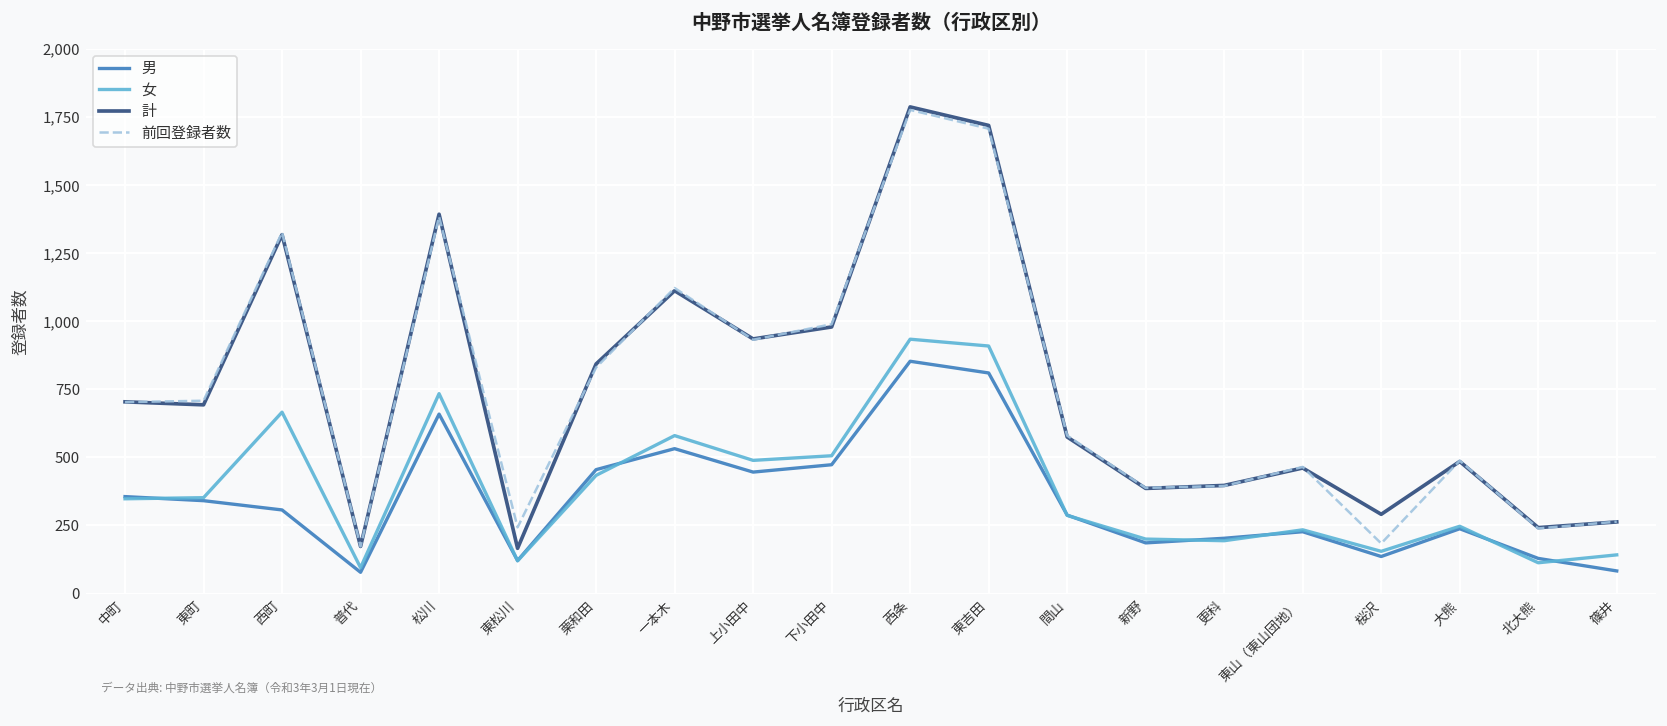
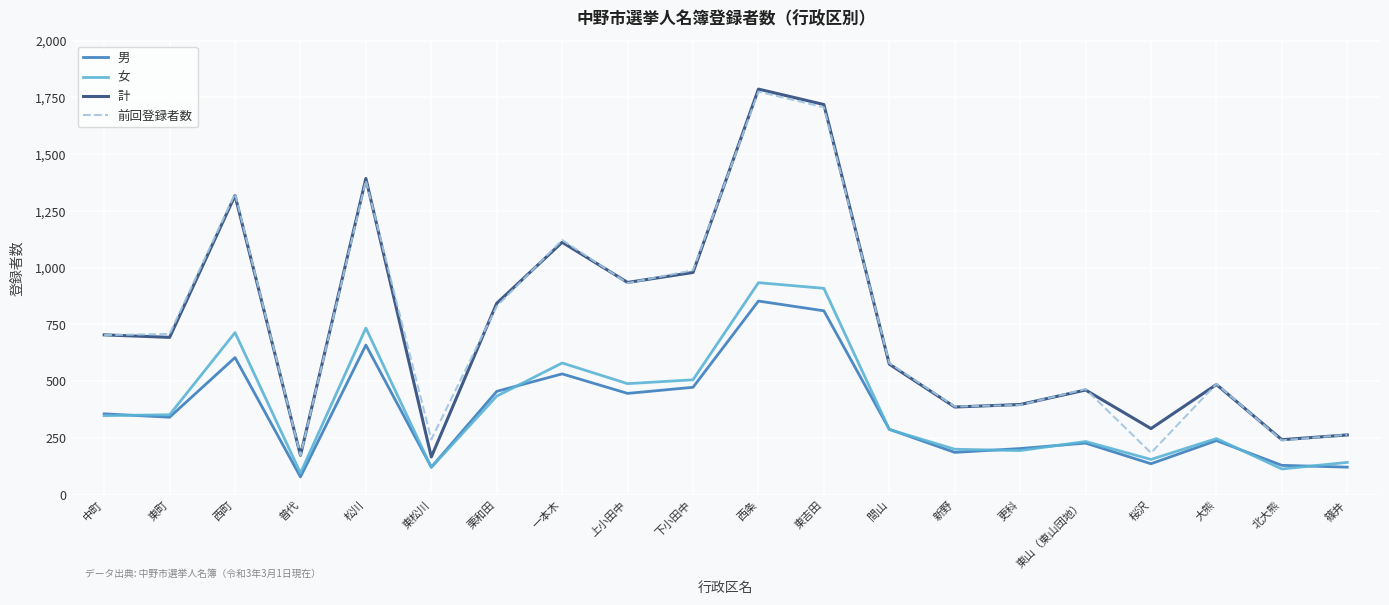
男, 西町: 310 -> 600
女, 西町: 670 -> 710
男, 篠井: 80 -> 120
